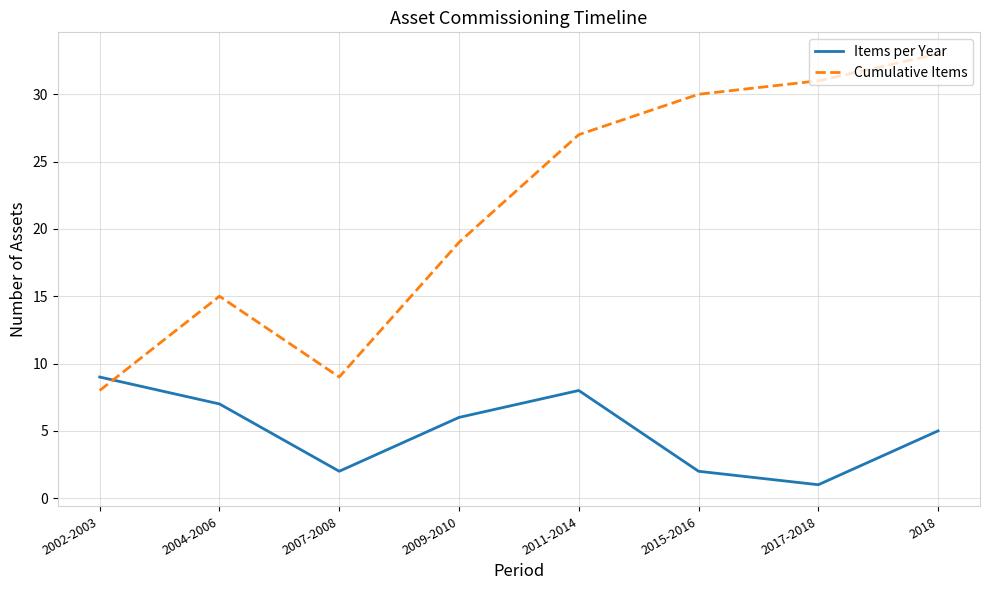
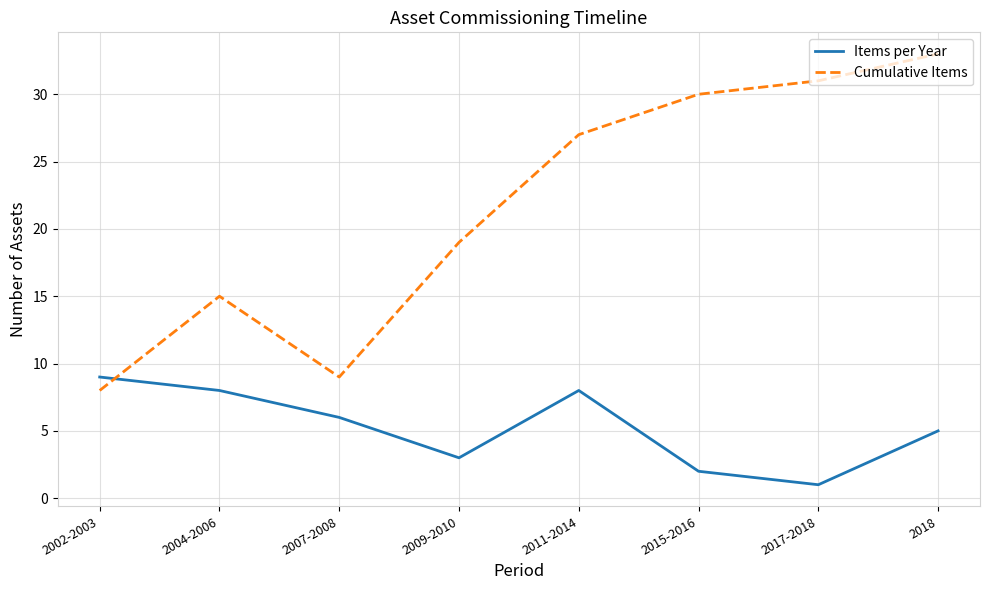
Items per Year, 2004-2006: 7 -> 8
Items per Year, 2007-2008: 2 -> 6
Items per Year, 2009-2010: 6 -> 3
